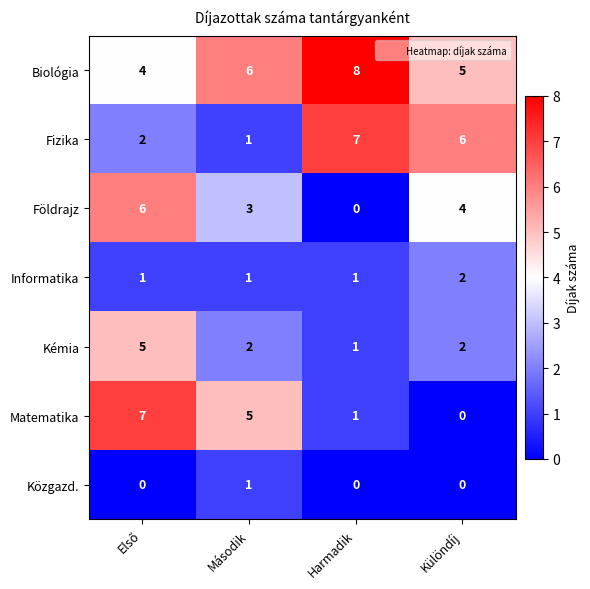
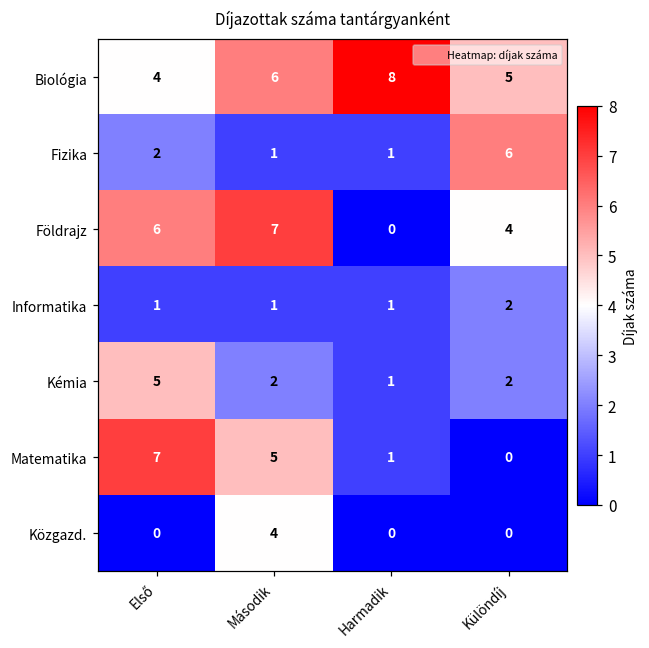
Fizika, Harmadik: 7 -> 1
Földrajz, Második: 3 -> 7
Közgazd., Második: 1 -> 4
